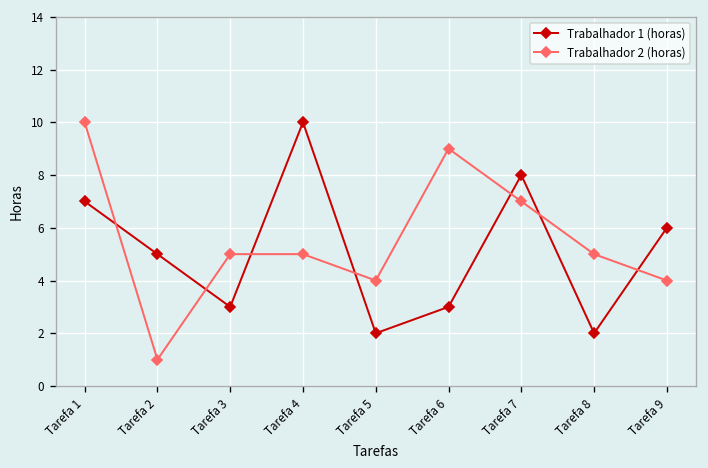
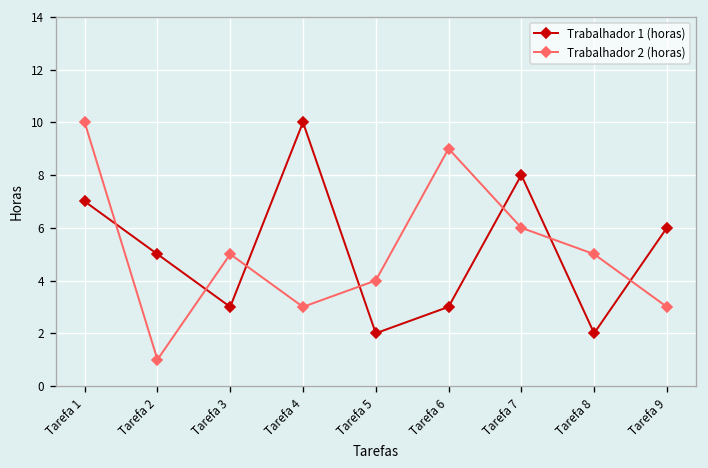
Trabalhador 2 (horas), Tarefa 4: 5 -> 3
Trabalhador 2 (horas), Tarefa 7: 7 -> 6
Trabalhador 2 (horas), Tarefa 9: 4 -> 3
